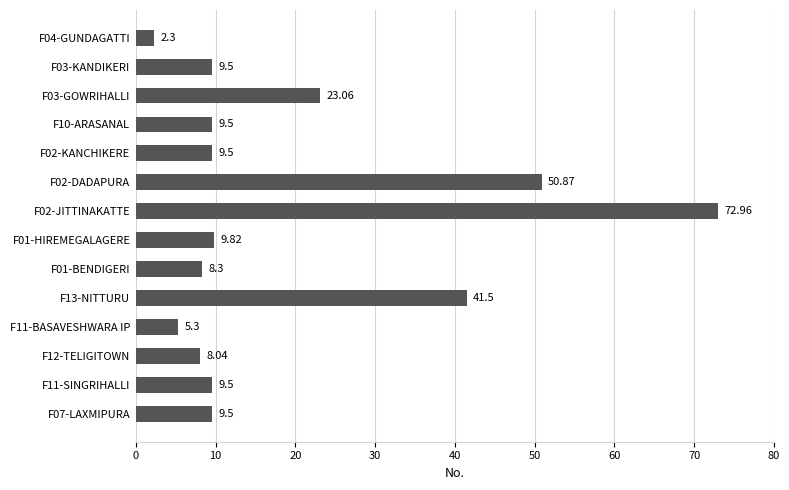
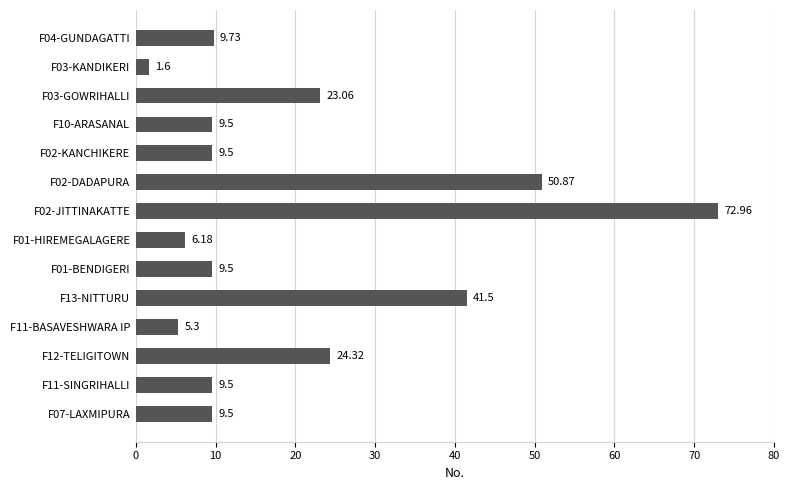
F04-GUNDAGATTI: 2.3 -> 9.73
F03-KANDIKERI: 9.5 -> 1.6
F01-HIREMEGALAGERE: 9.82 -> 6.18
F01-BENDIGERI: 8.3 -> 9.5
F12-TELIGITOWN: 8.04 -> 24.32
